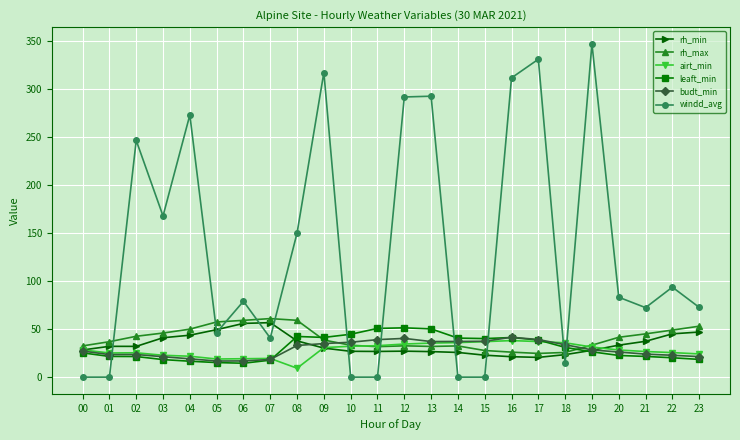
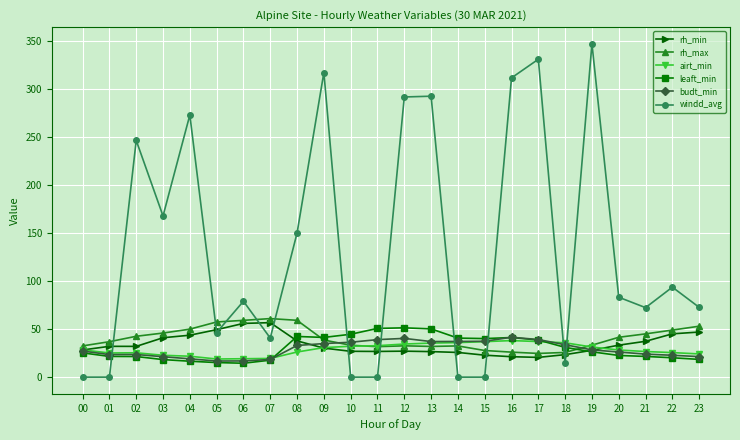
airt_min, 08: 10 -> 30
